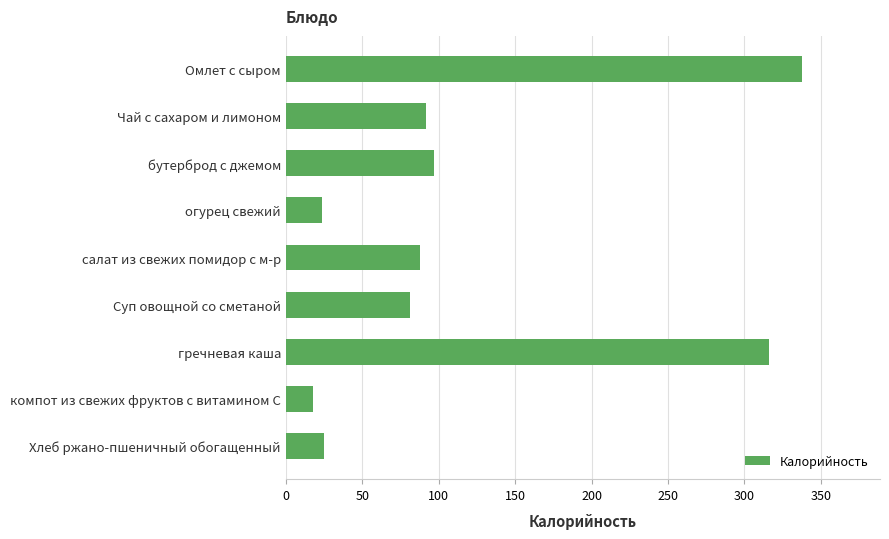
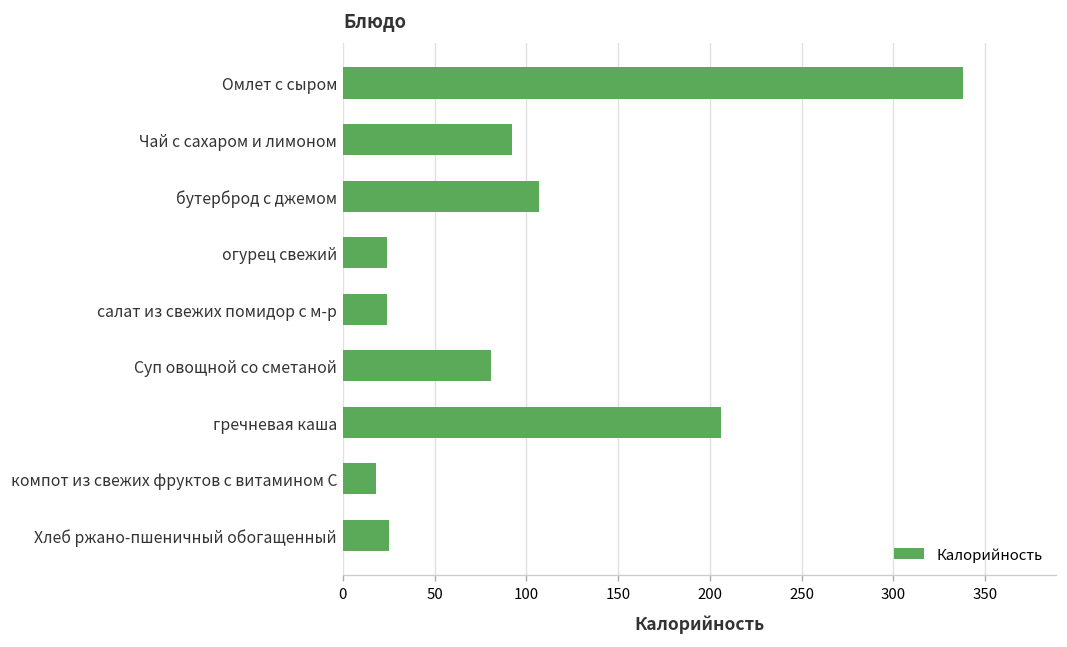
бутерброд с джемом: 97 -> 107
салат из свежих помидор с м-р: 88 -> 24
гречневая каша: 316 -> 206
